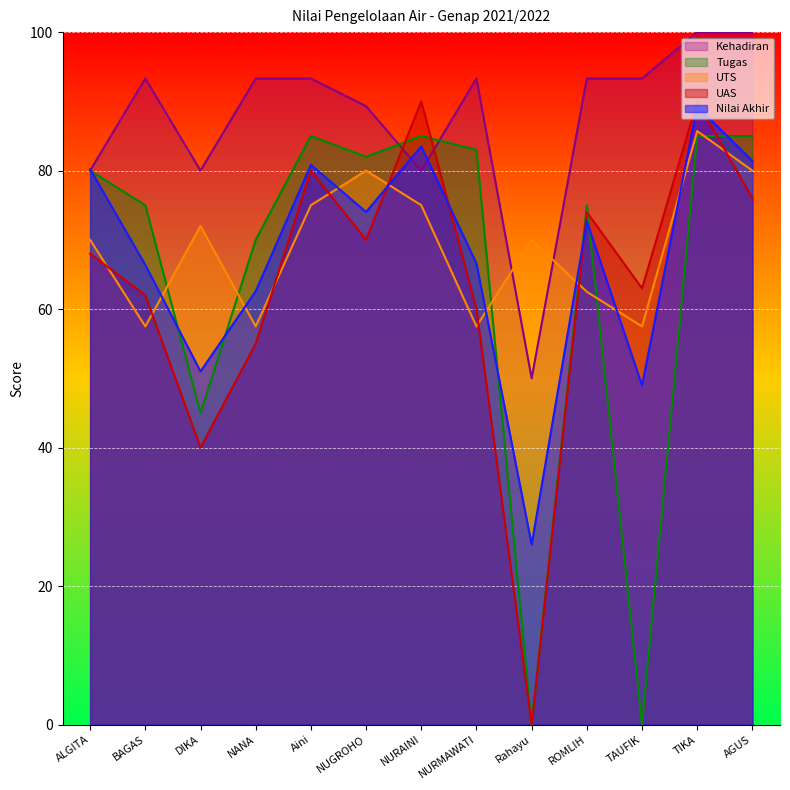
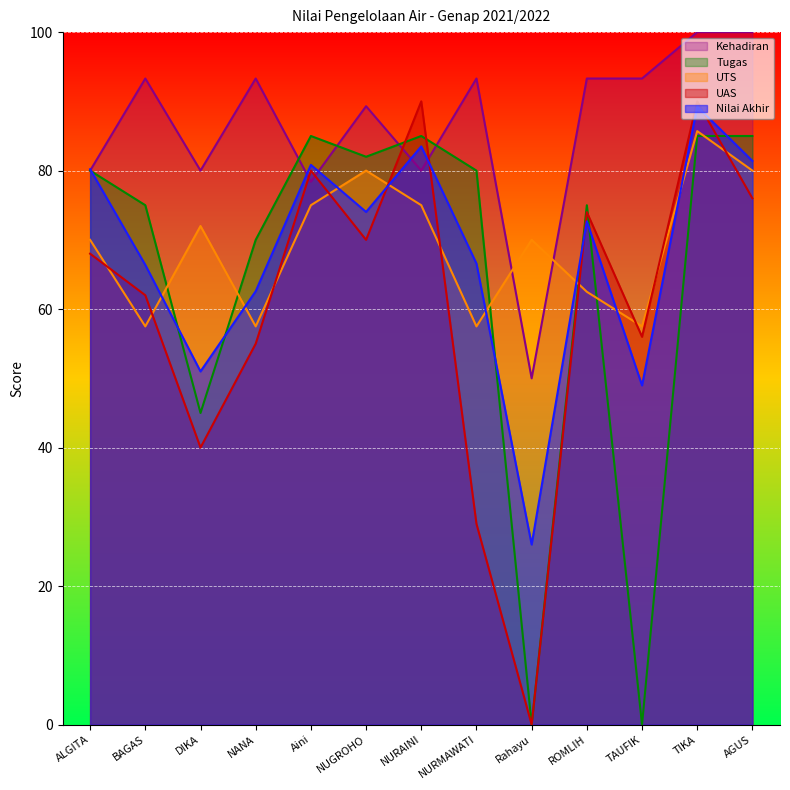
Kehadiran, Aini: 93 -> 78
Tugas, NURMAWATI: 83 -> 80
UAS, NURMAWATI: 60 -> 29
UAS, TAUFIK: 63 -> 56
